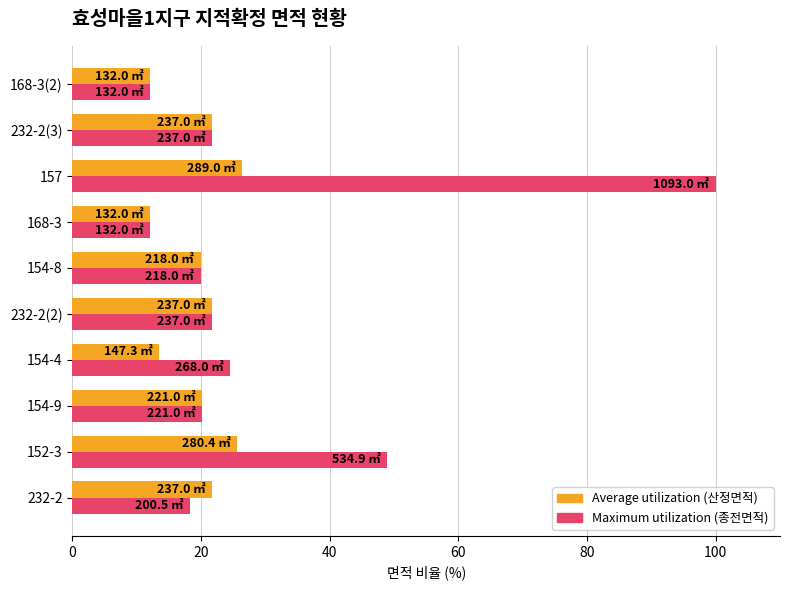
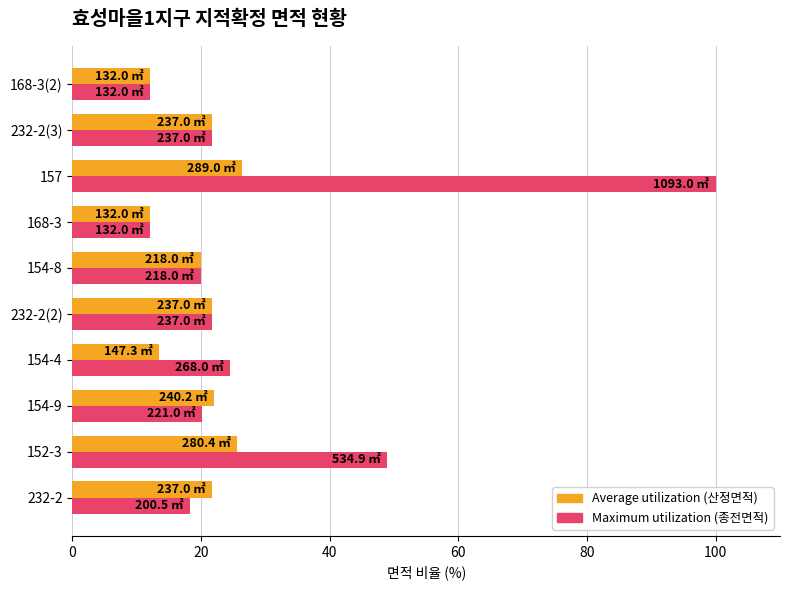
Average utilization (산정면적), 154-9: 221.0 -> 240.2
